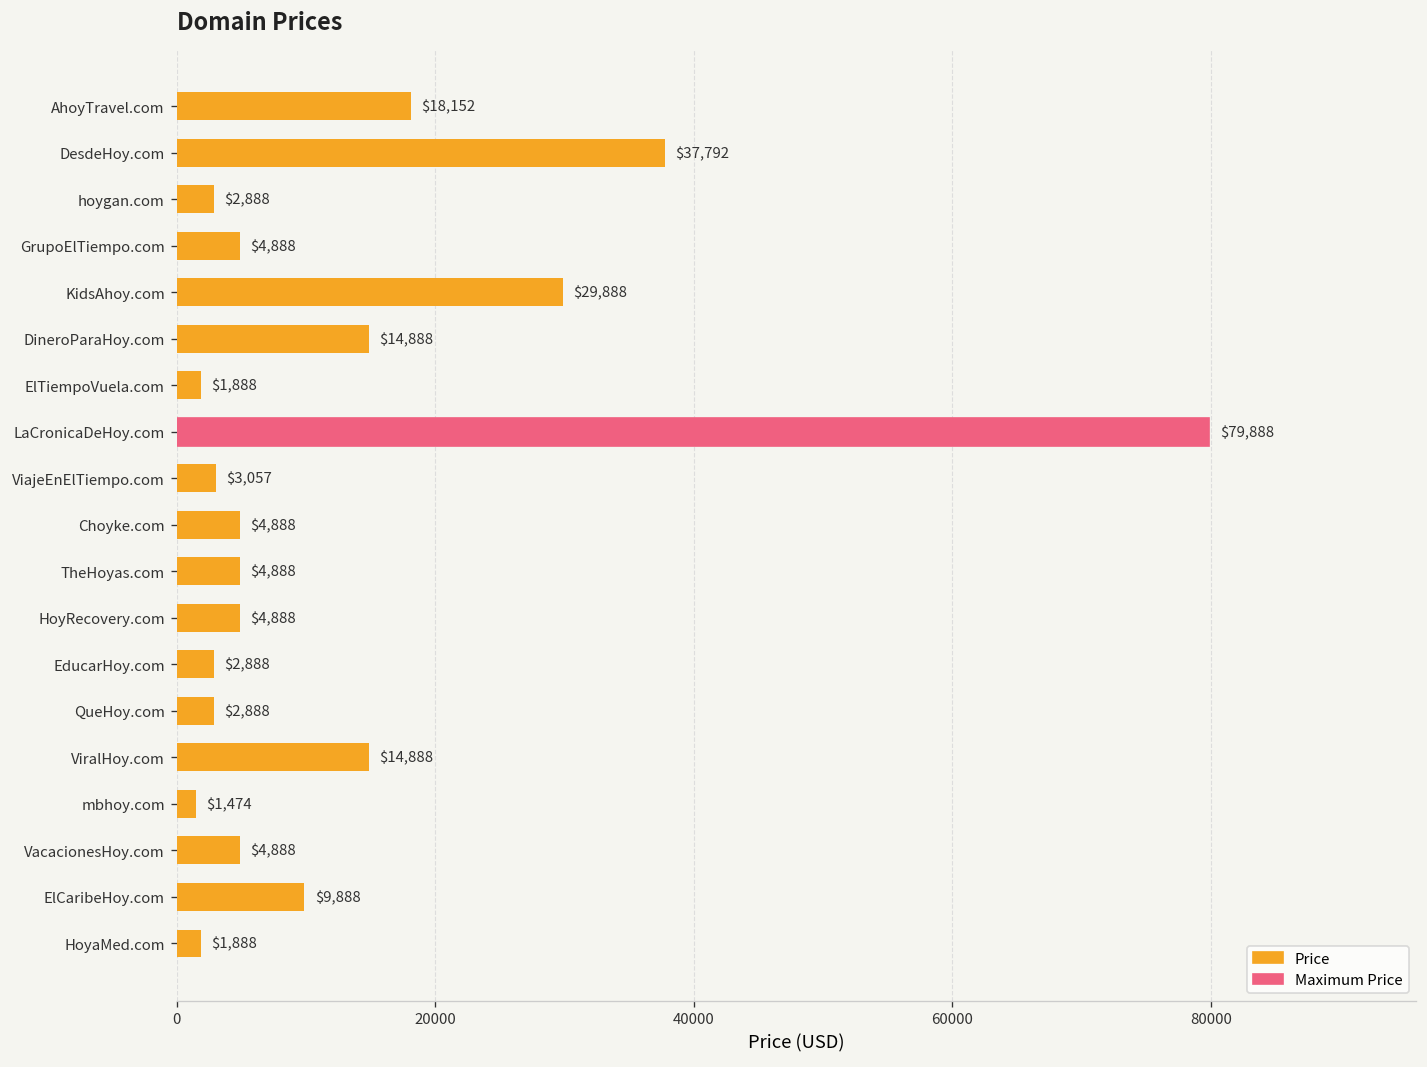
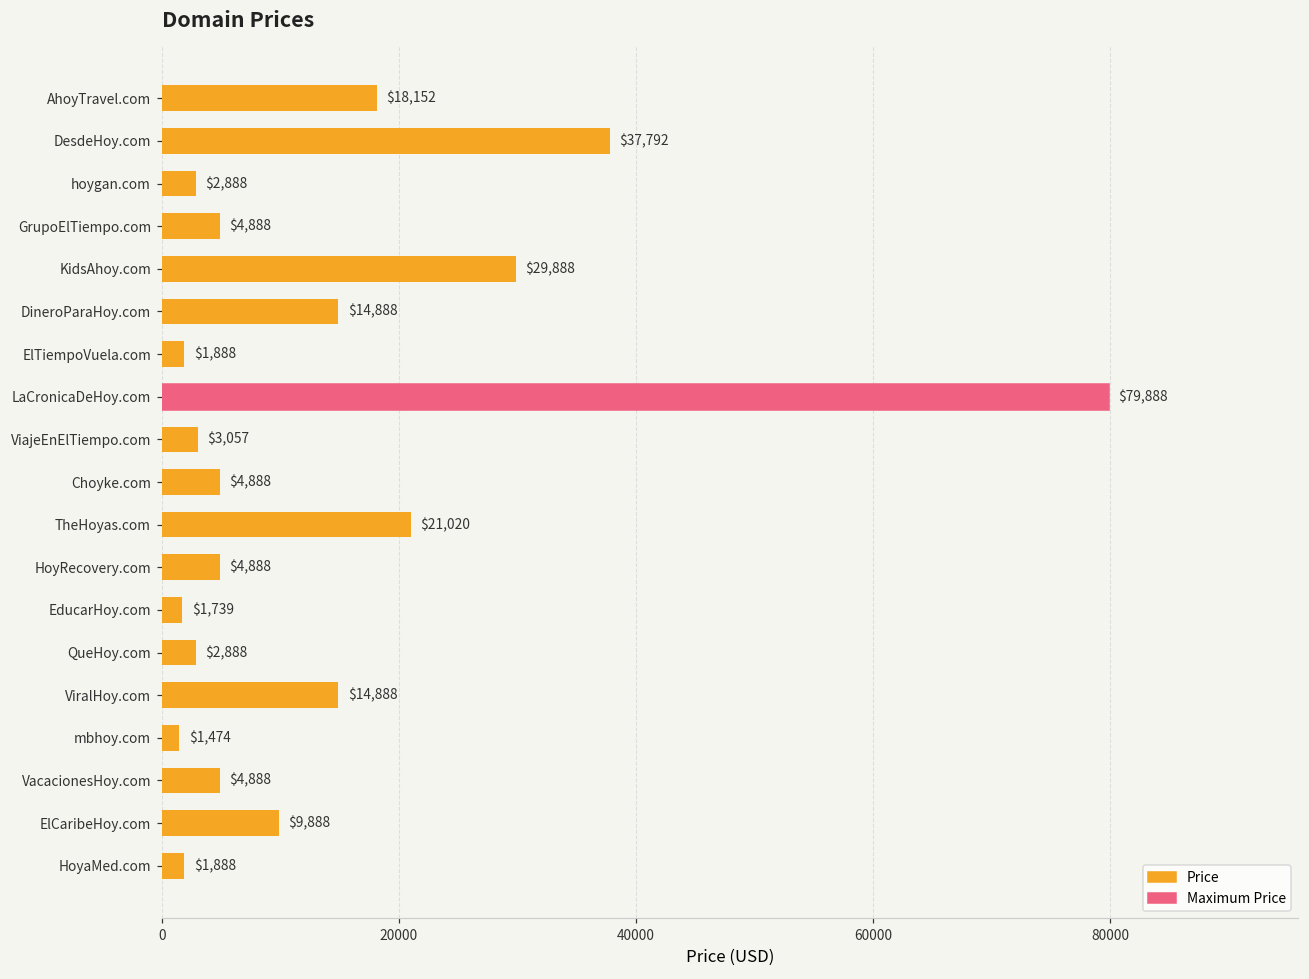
TheHoyas.com: $4,888 -> $21,020
EducarHoy.com: $2,888 -> $1,739
